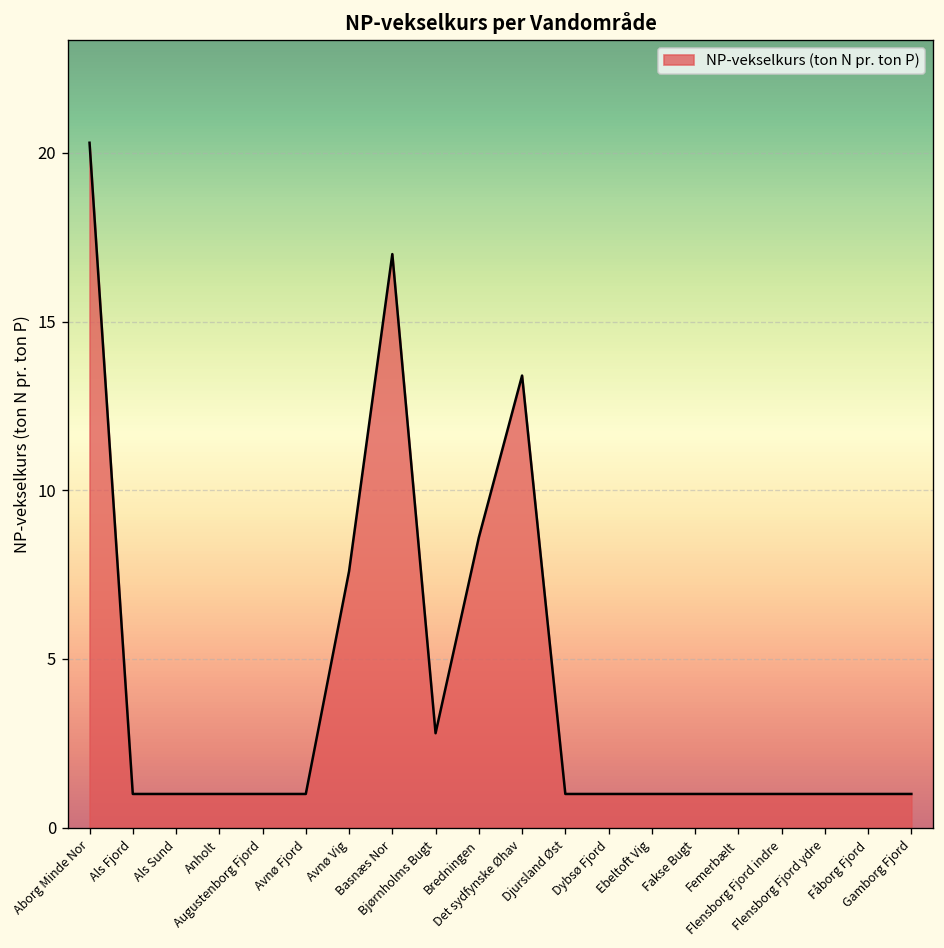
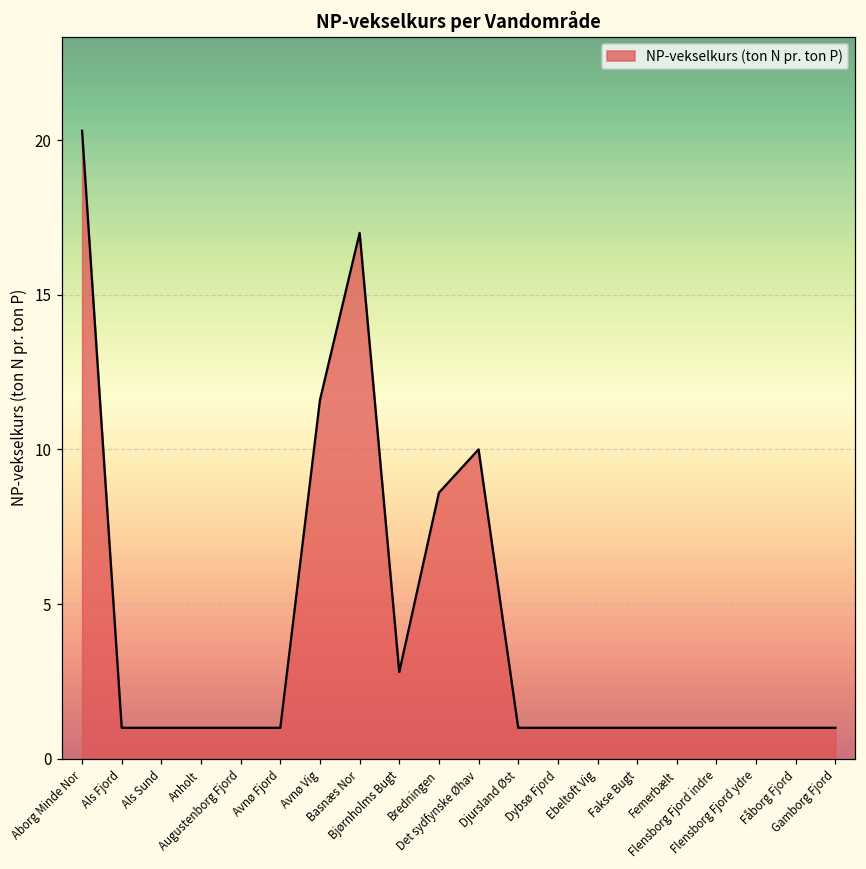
Avnø Vig: 7.6 -> 11.6
Det sydfynske Øhav: 13.4 -> 10.0
